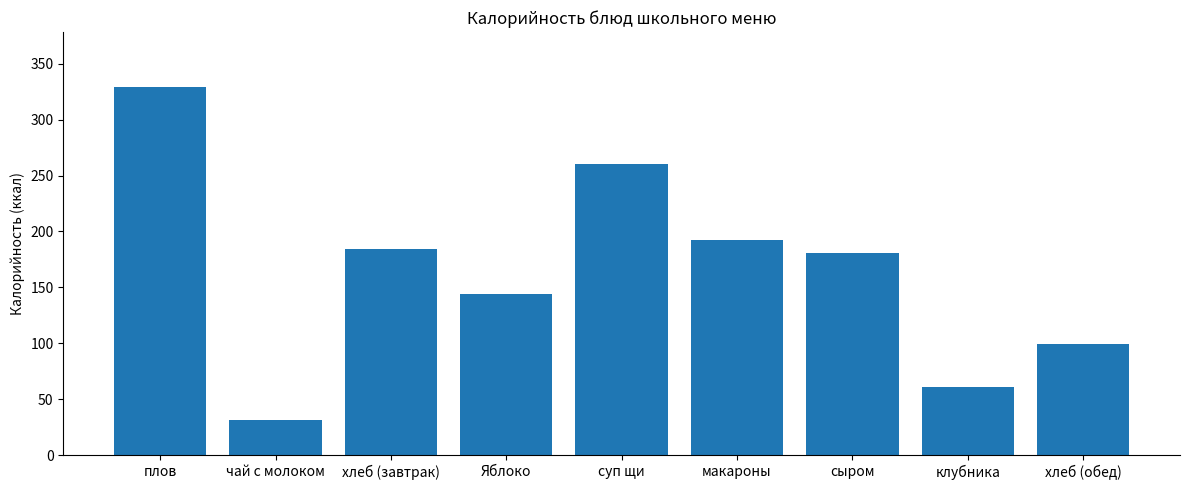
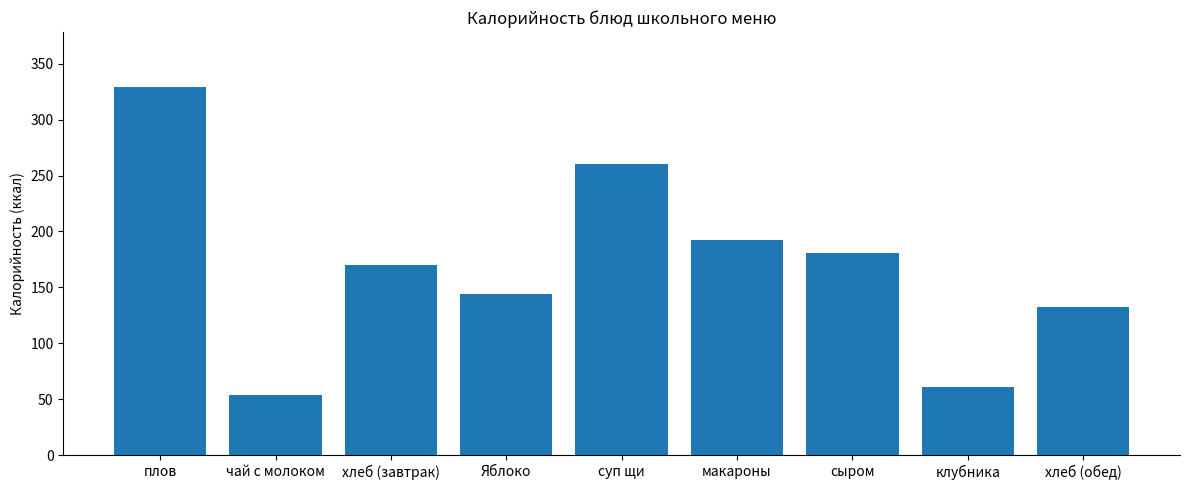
чай с молоком: 31 -> 54
хлеб (завтрак): 184 -> 170
хлеб (обед): 99 -> 132
